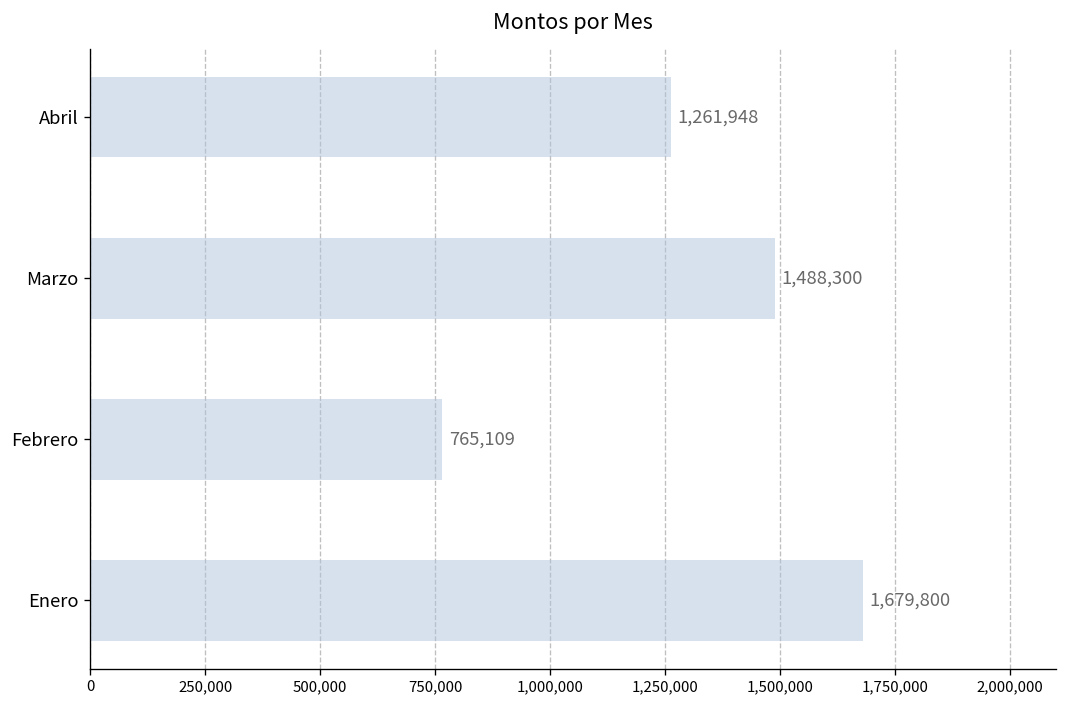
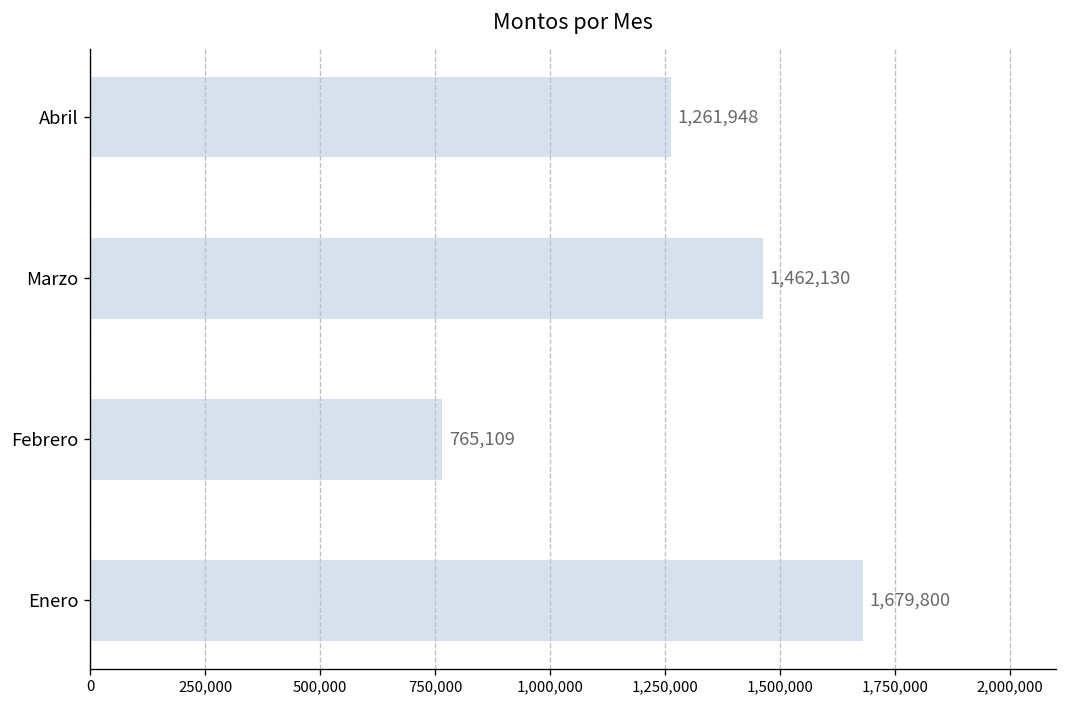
Marzo: 1,488,300 -> 1,462,130
